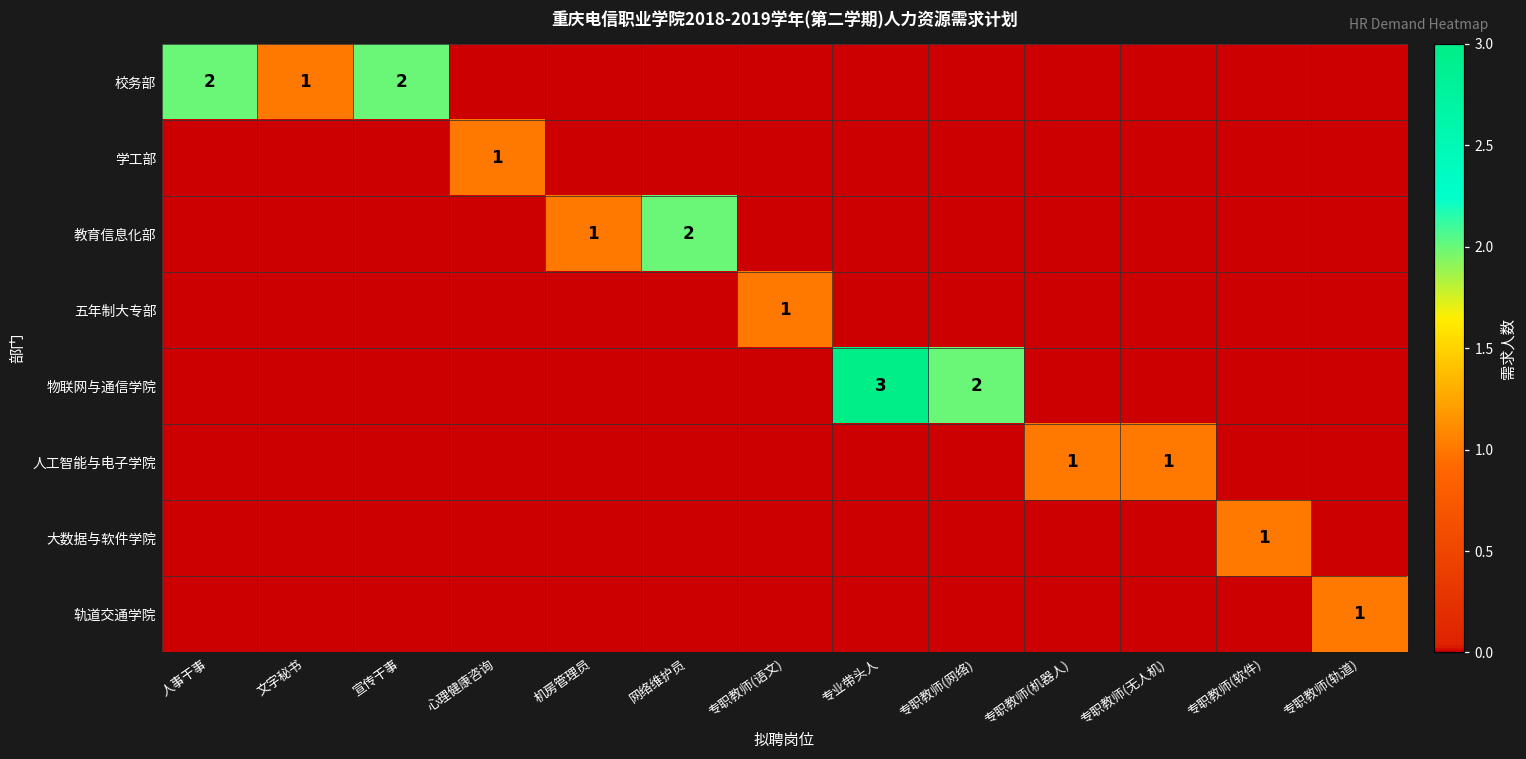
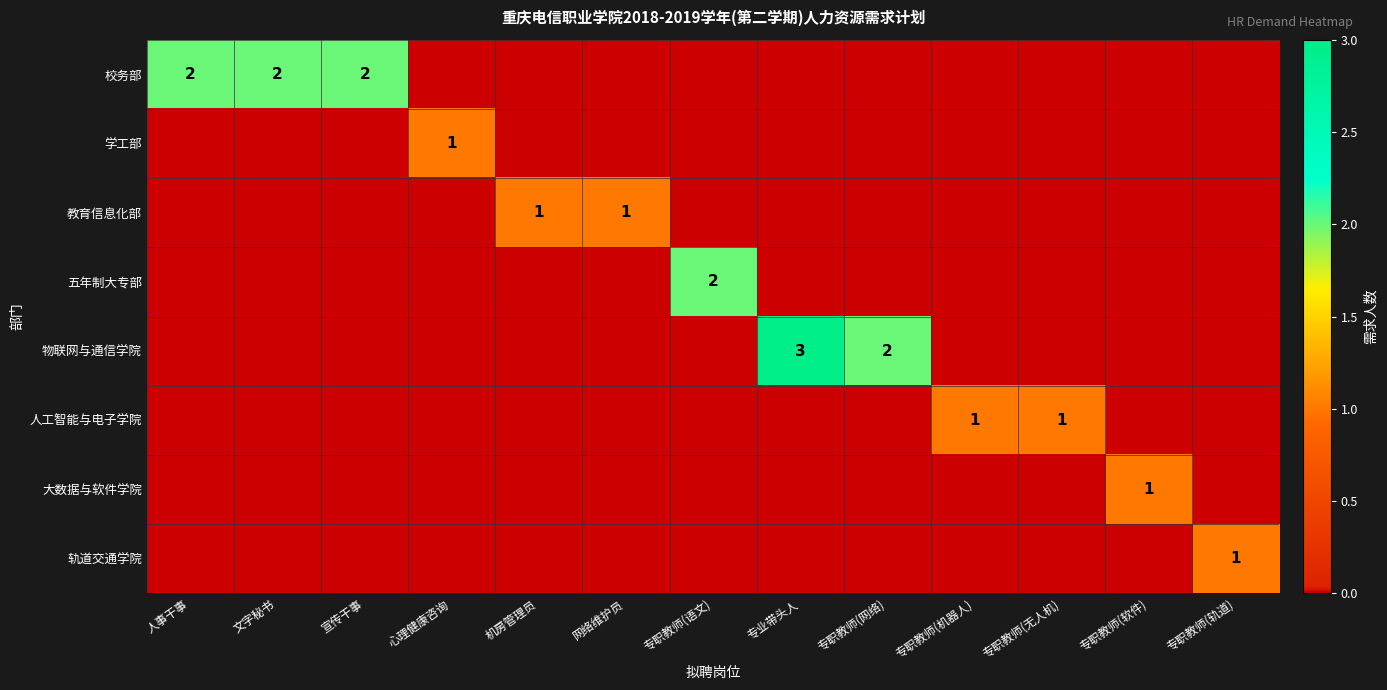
校务部, 文字秘书: 1 -> 2
教育信息化部, 网络维护员: 2 -> 1
五年制大专部, 专职教师(语文): 1 -> 2
